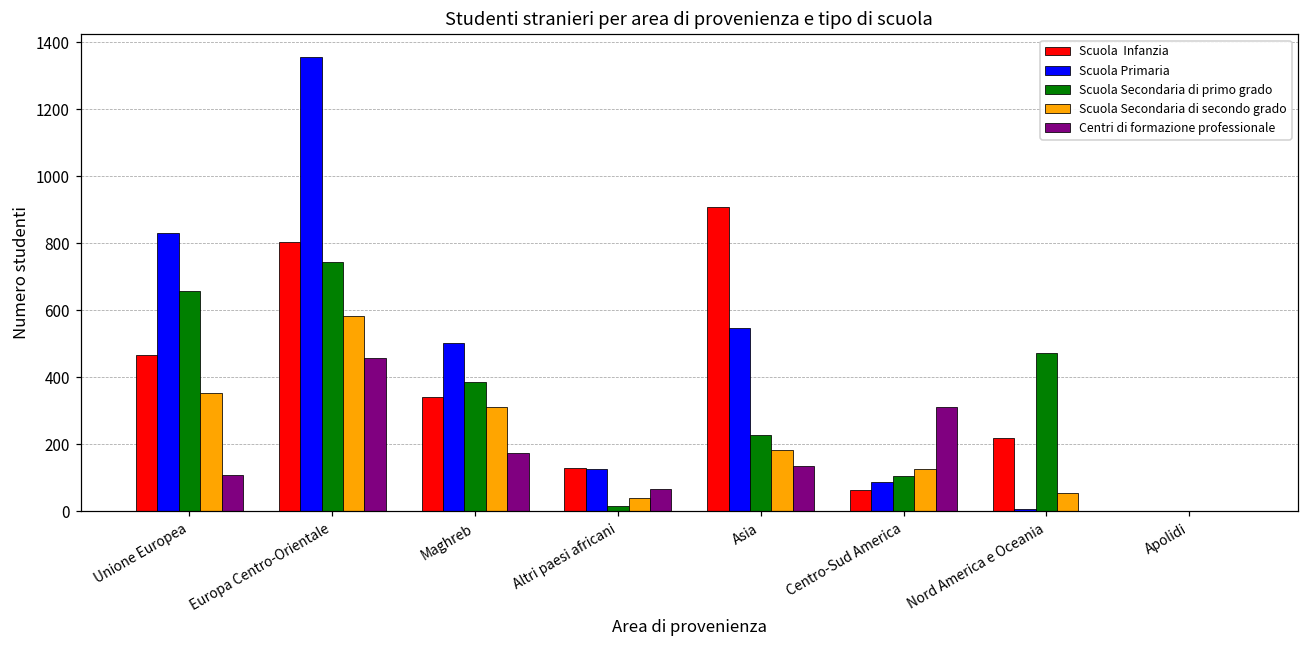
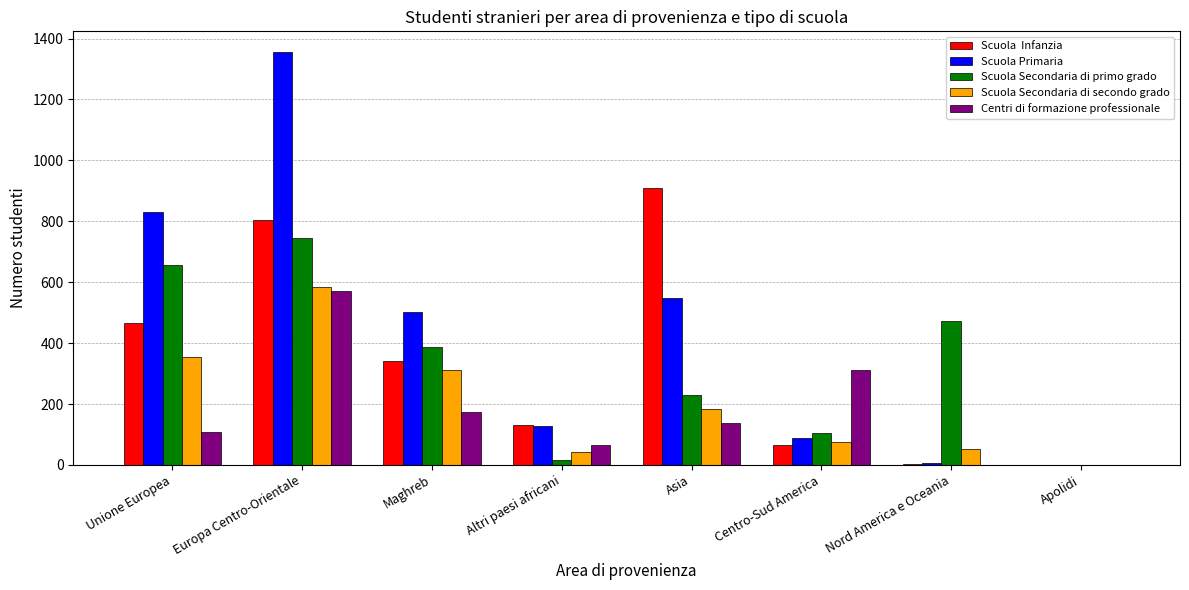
Centri di formazione professionale, Europa Centro-Orientale: 460 -> 570
Scuola Secondaria di secondo grado, Centro-Sud America: 130 -> 80
Scuola Infanzia, Nord America e Oceania: 220 -> 0
